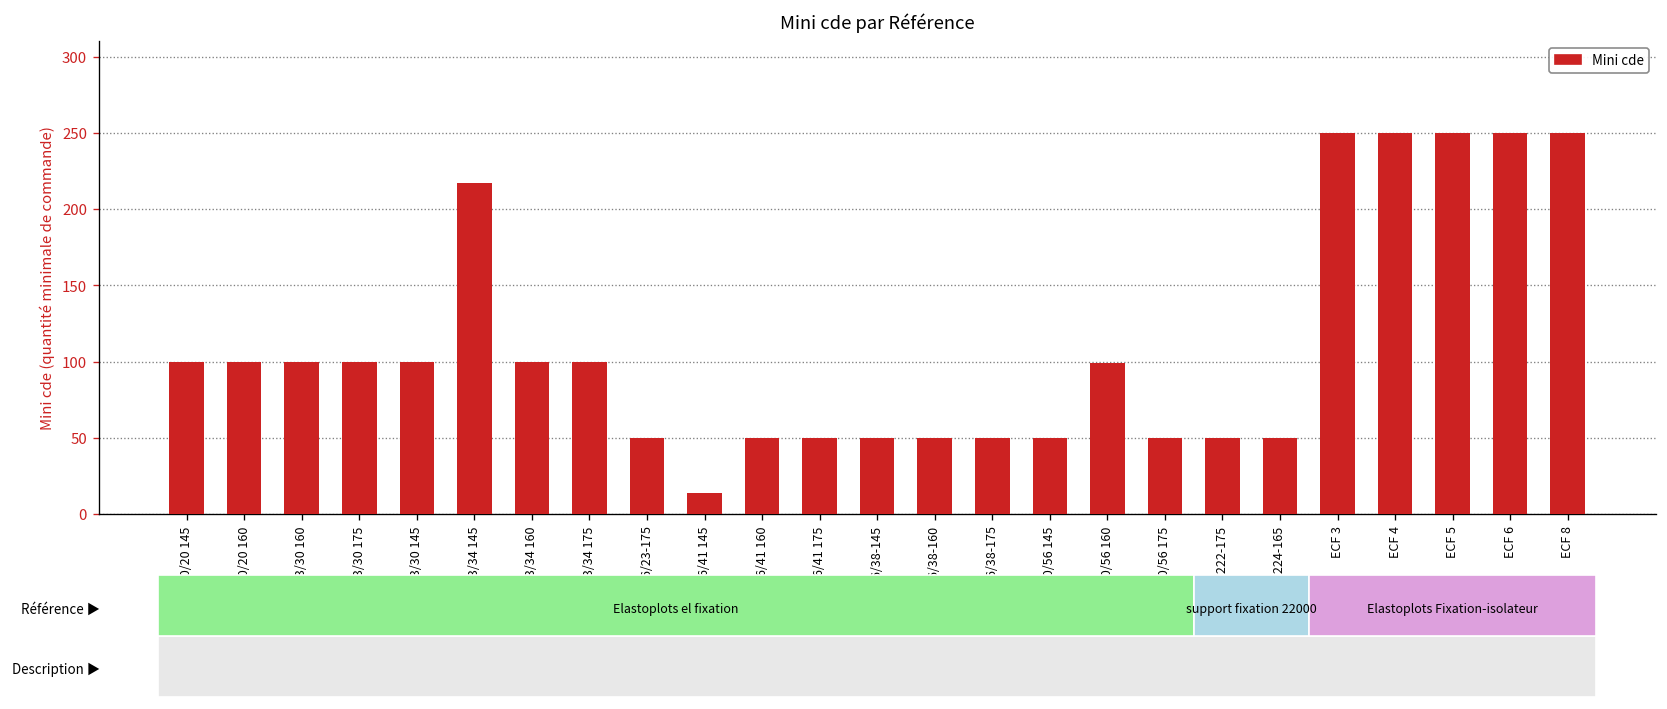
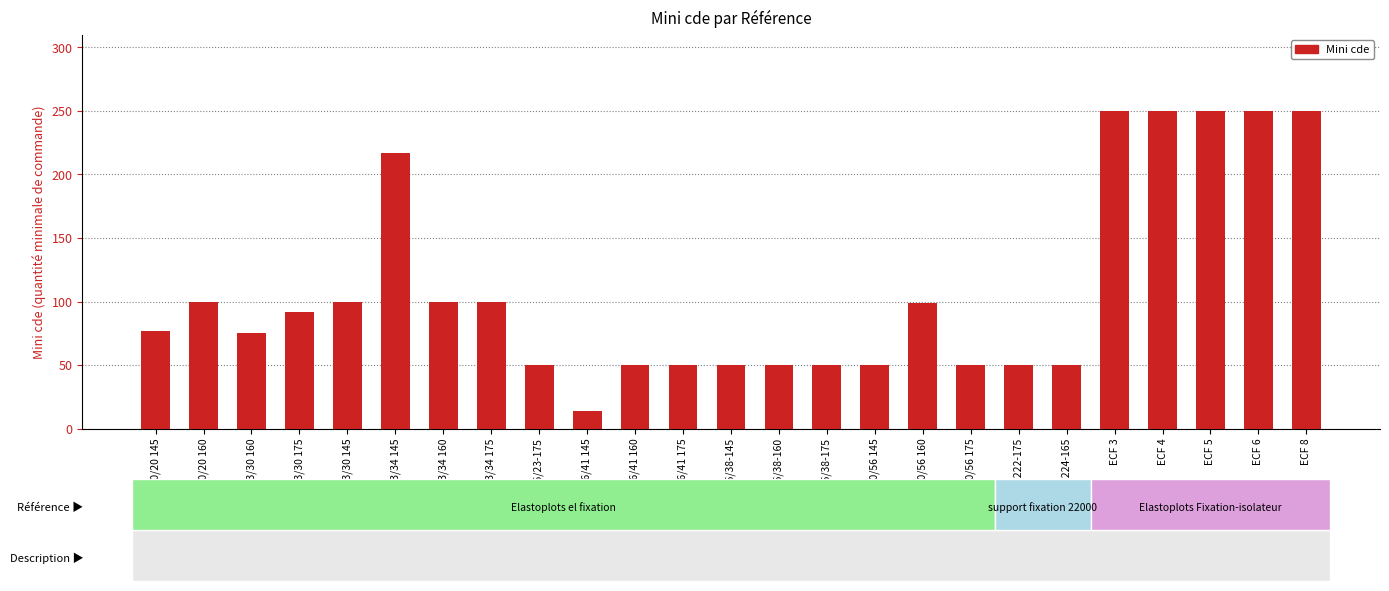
PS 27*10/20 145: 100 -> 77
PS 44*13/30 160: 100 -> 75
PS 44*13/30 175: 100 -> 92
